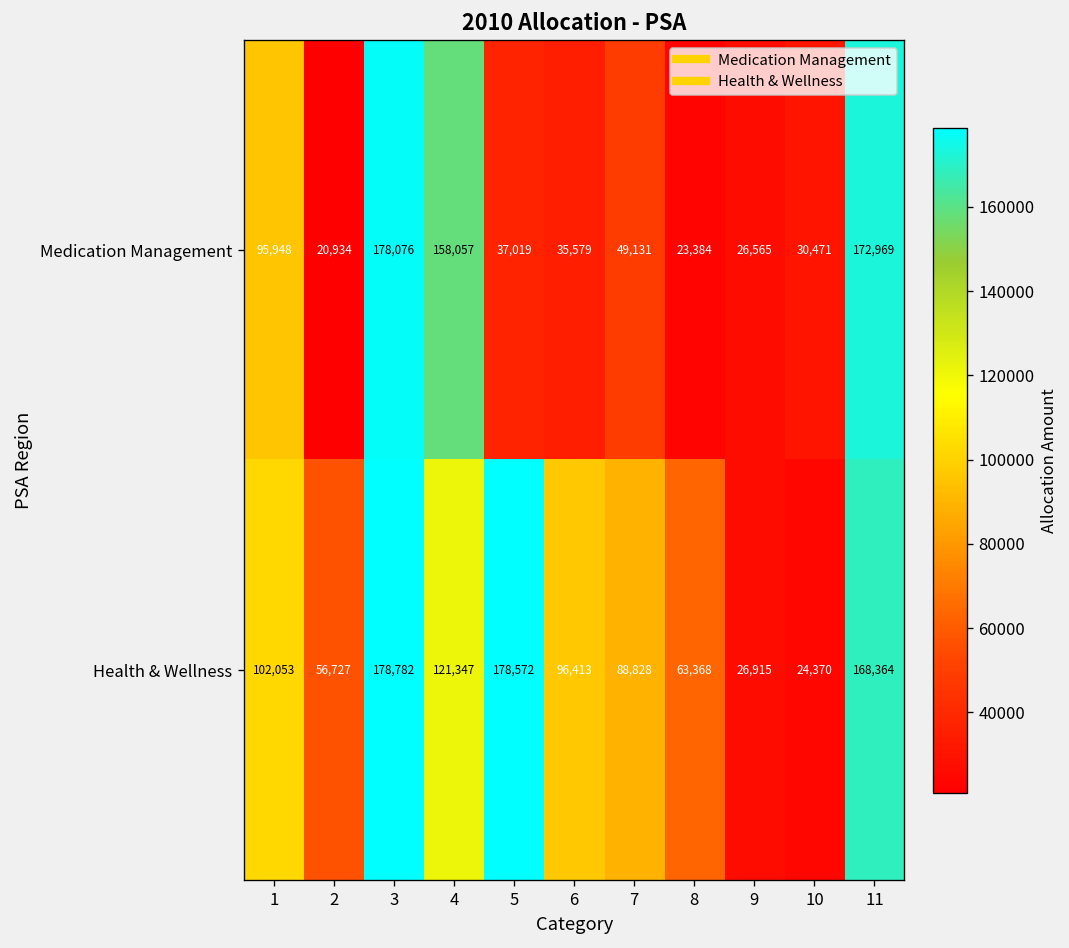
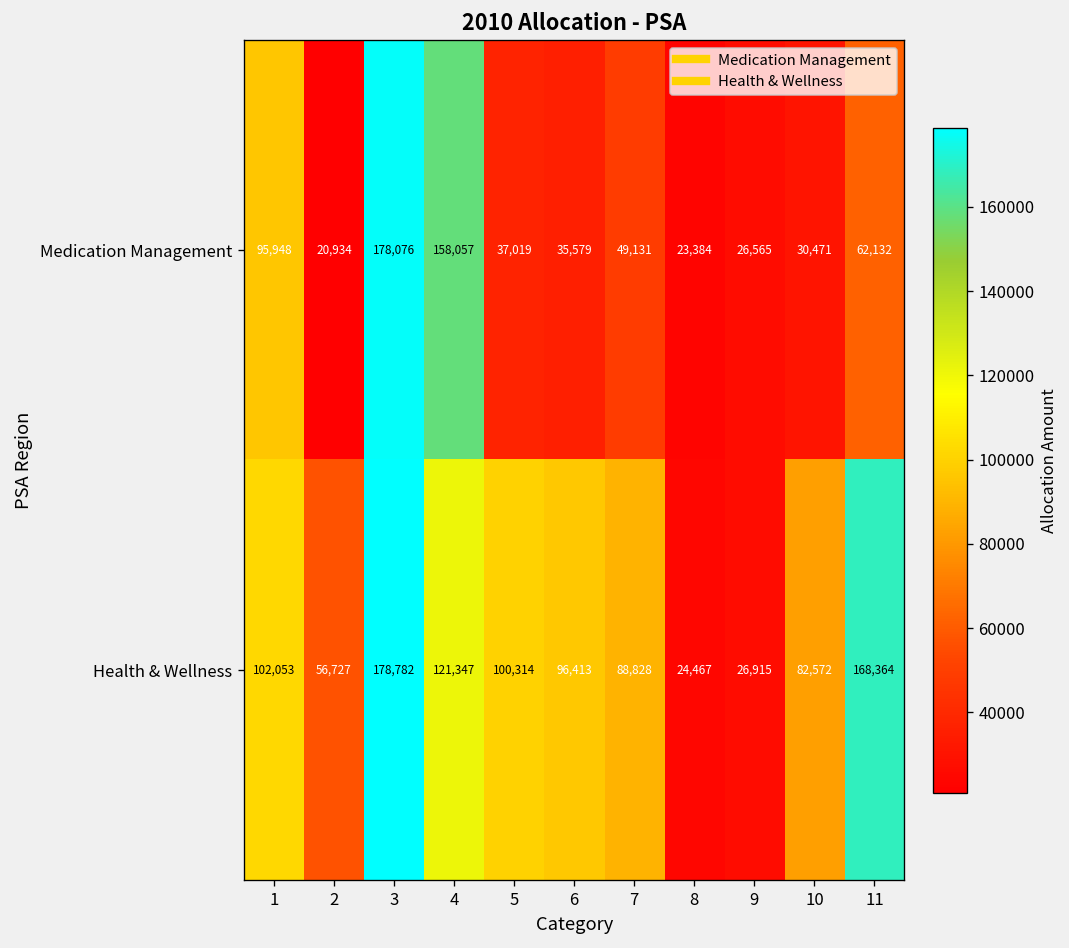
Medication Management, 11: 172,969 -> 62,132
Health & Wellness, 5: 178,572 -> 100,314
Health & Wellness, 8: 63,368 -> 24,467
Health & Wellness, 10: 24,370 -> 82,572
